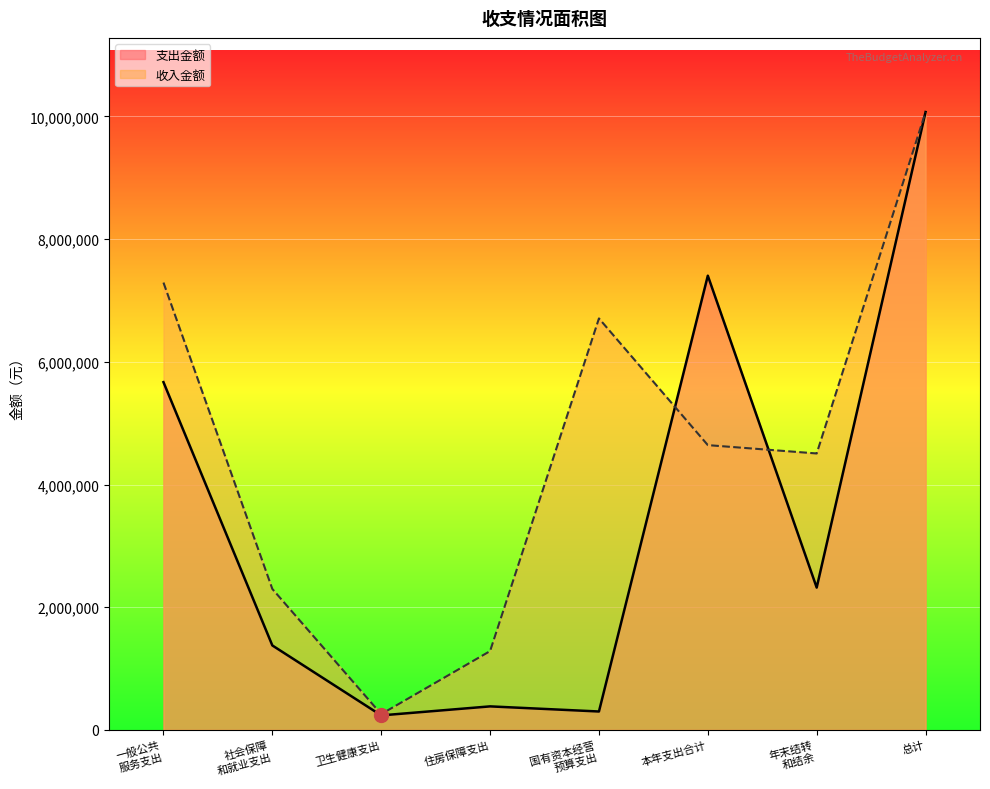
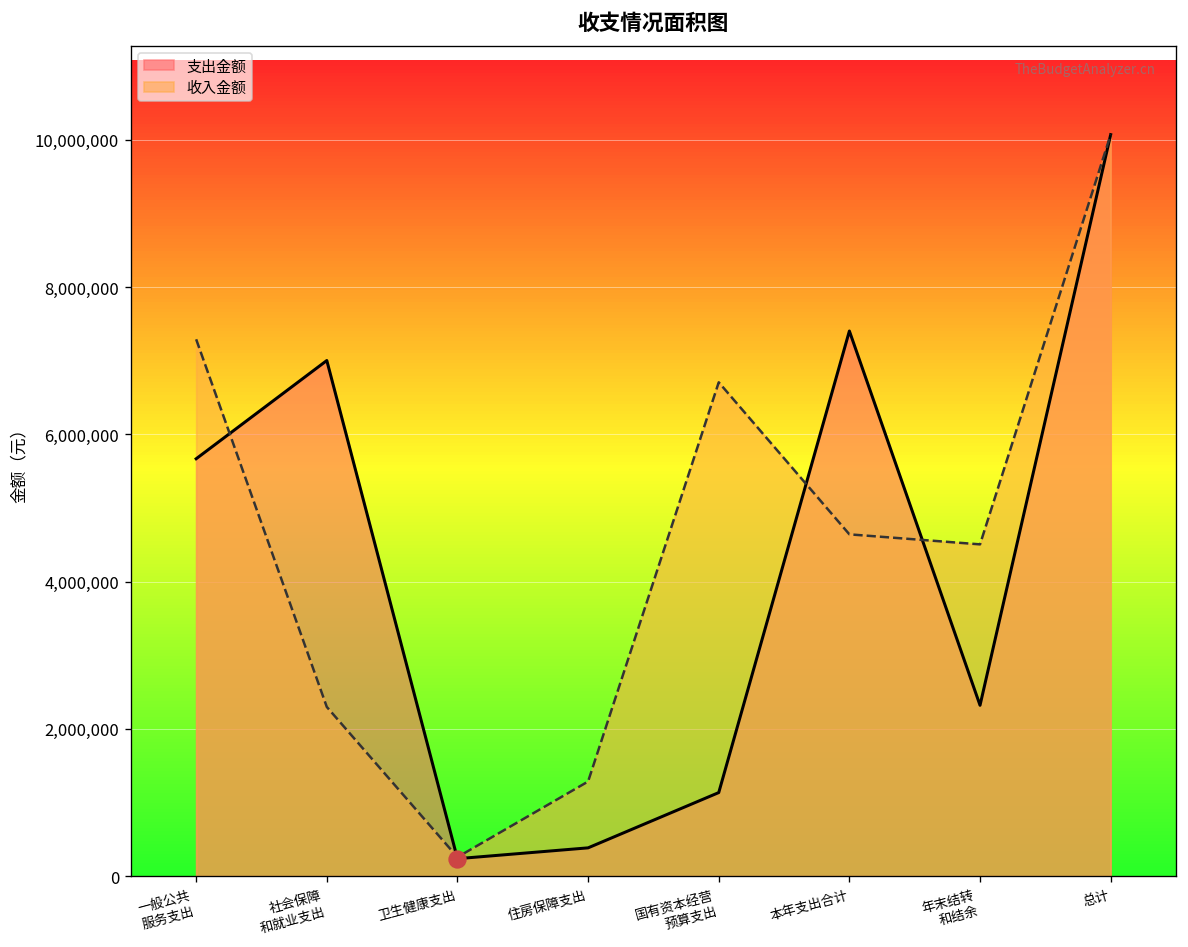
支出金额, 社会保障 和就业支出: 1,400,000 -> 7,000,000
支出金额, 国有资本经营 预算支出: 300,000 -> 1,100,000
